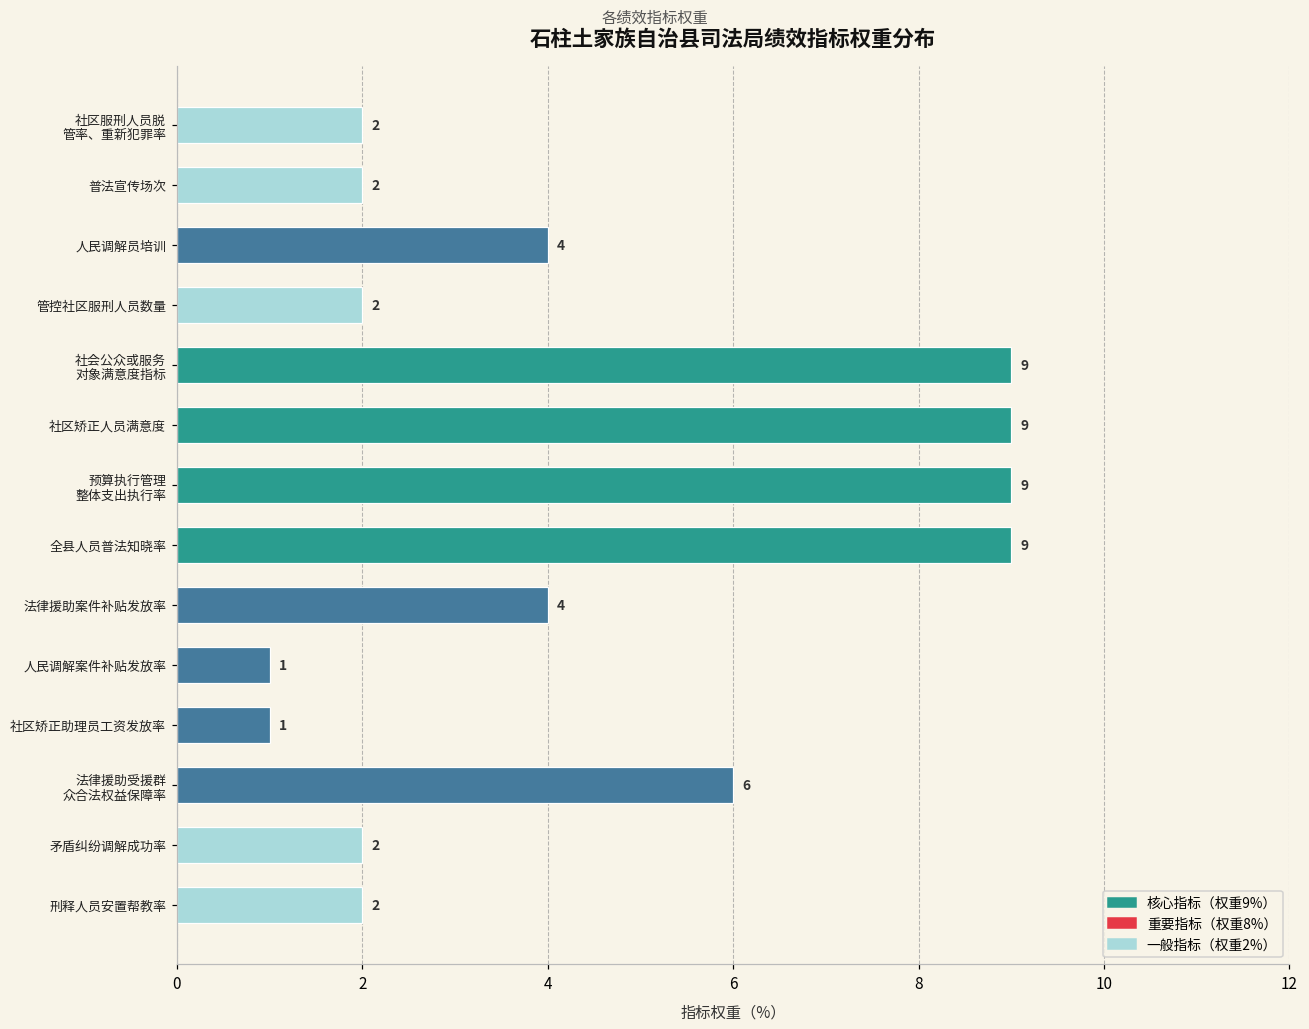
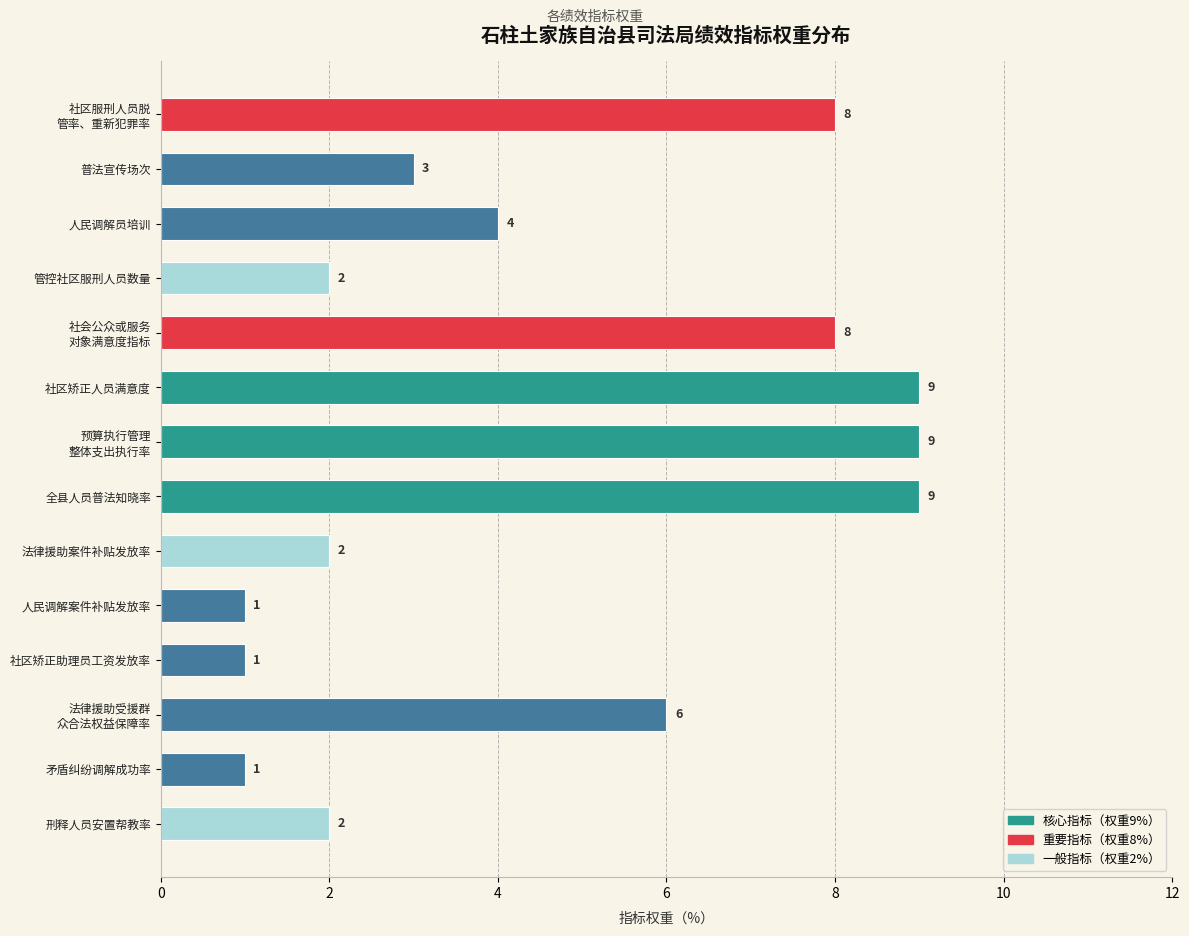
社区服刑人员脱 管率、重新犯罪率: 2 -> 8
普法宣传场次: 2 -> 3
社会公众或服务 对象满意度指标: 9 -> 8
法律援助案件补贴发放率: 4 -> 2
矛盾纠纷调解成功率: 2 -> 1
